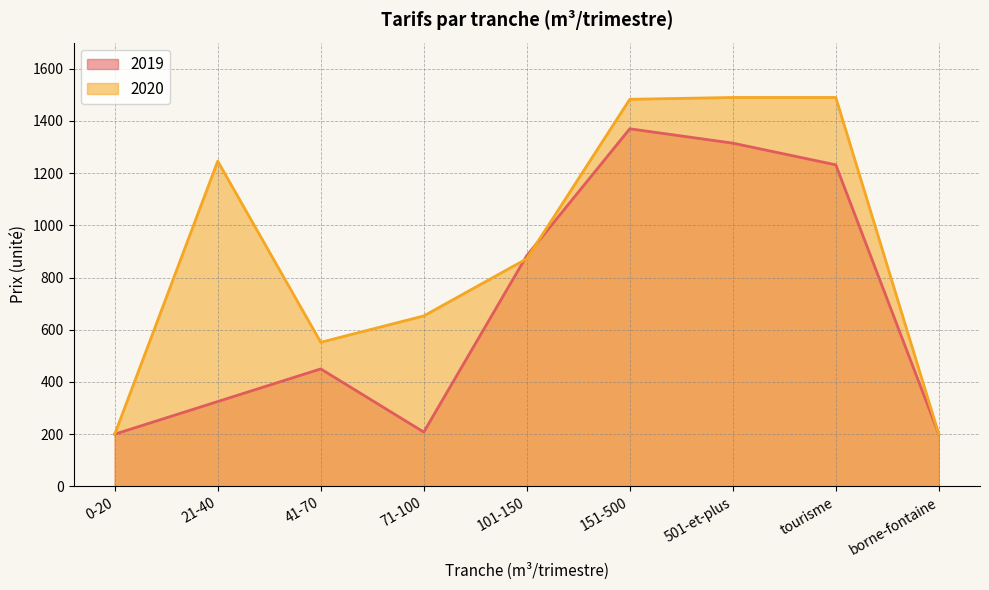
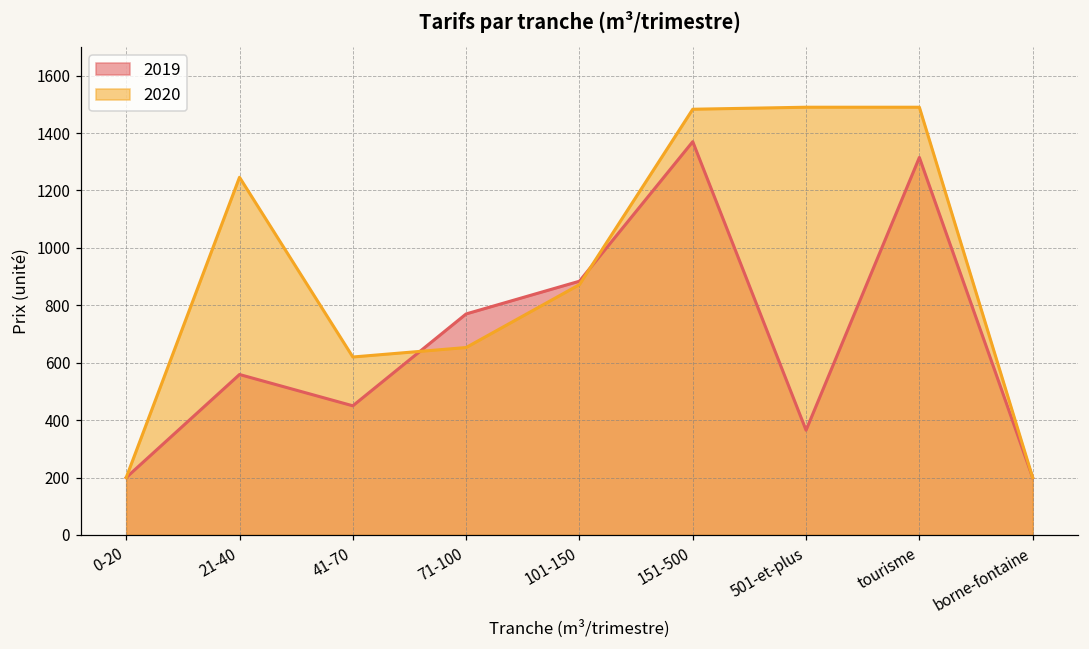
2019, 21-40: 330 -> 560
2020, 41-70: 550 -> 620
2019, 71-100: 210 -> 770
2019, 501-et-plus: 1320 -> 370
2019, tourisme: 1230 -> 1320
